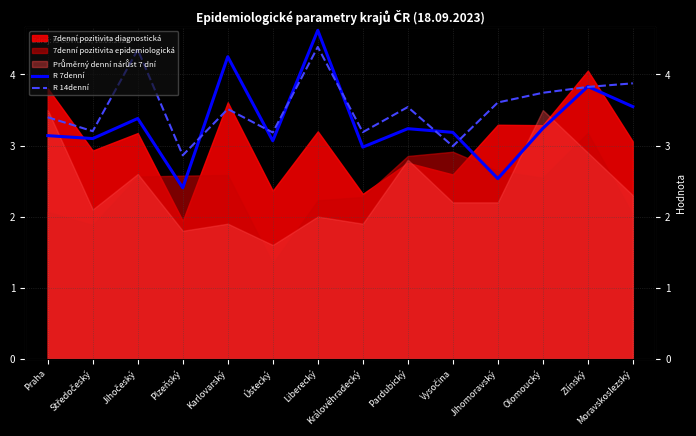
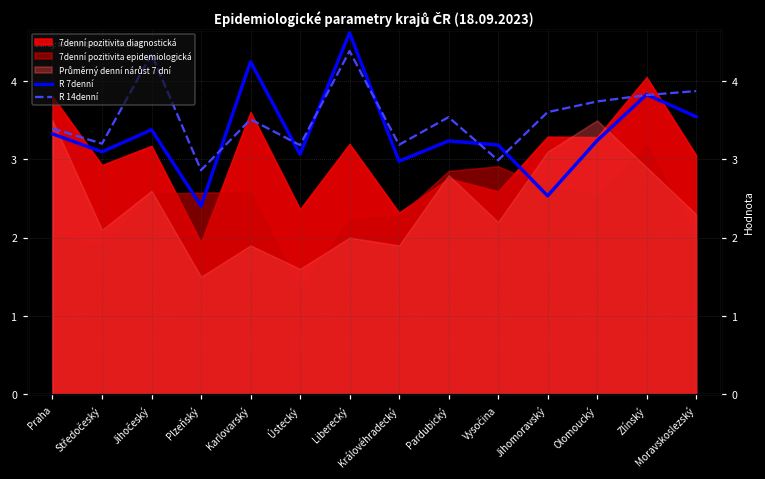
R 7denní, Praha: 3.1 -> 3.3
Průměrný denní nárůst 7 dní, Plzeňský: 1.8 -> 1.5
Průměrný denní nárůst 7 dní, Jihomoravský: 2.2 -> 3.1
